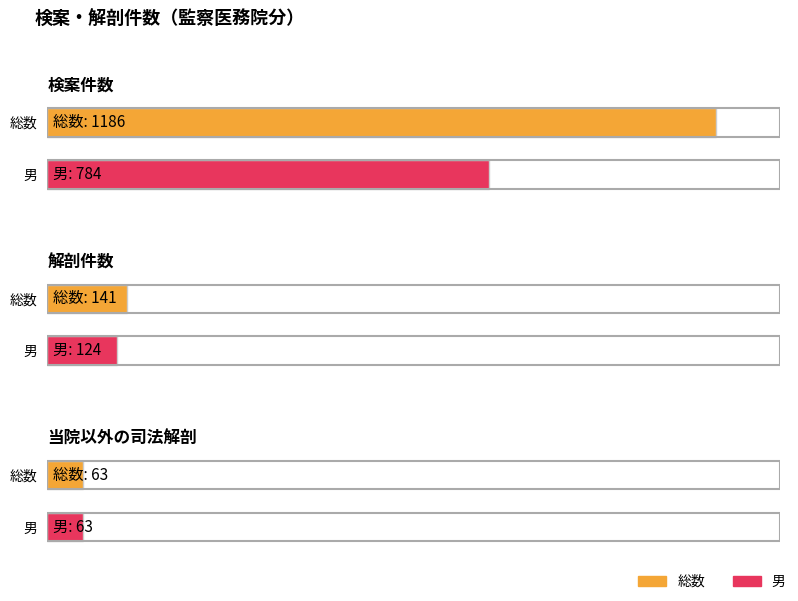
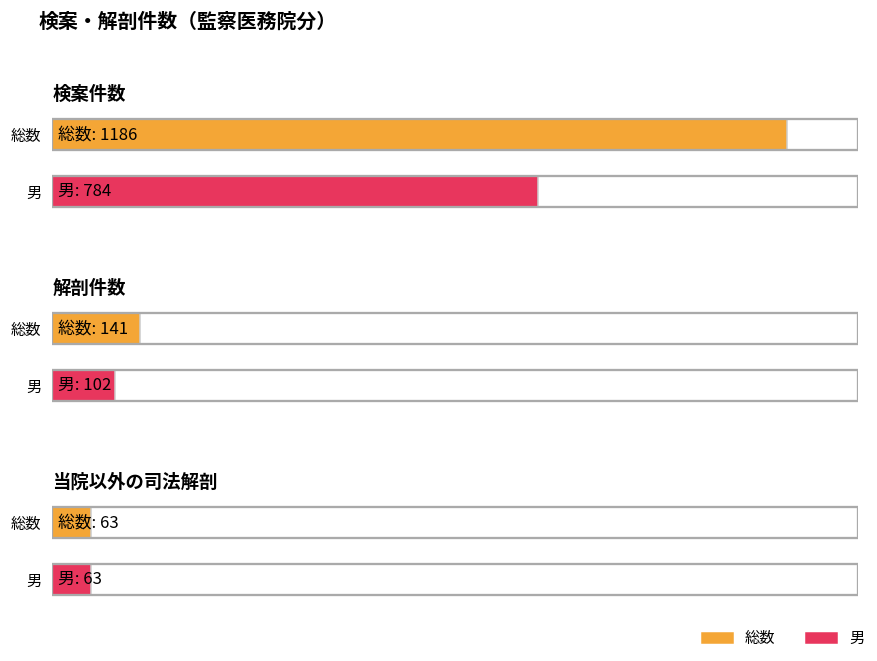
解剖件数, 男: 124 -> 102
